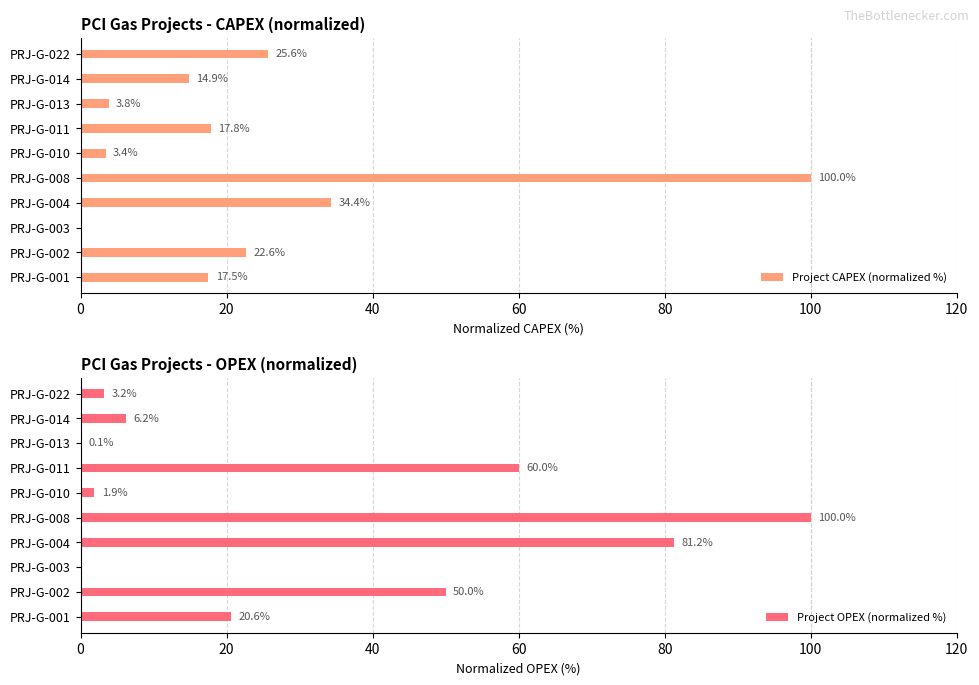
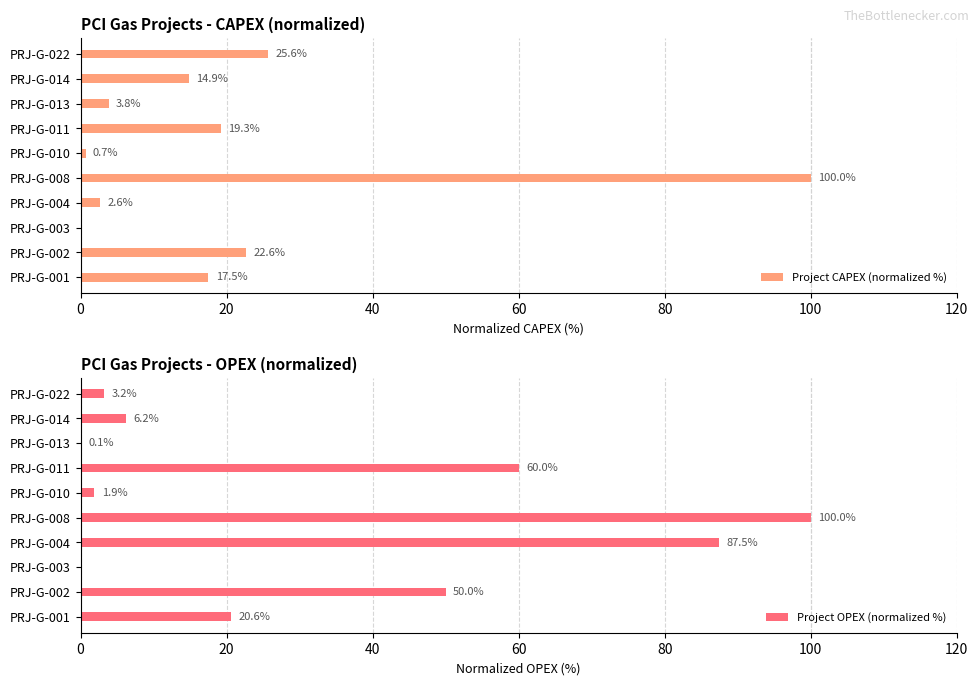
PCI Gas Projects - CAPEX (normalized), PRJ-G-011: 17.8% -> 19.3%
PCI Gas Projects - CAPEX (normalized), PRJ-G-010: 3.4% -> 0.7%
PCI Gas Projects - CAPEX (normalized), PRJ-G-004: 34.4% -> 2.6%
PCI Gas Projects - OPEX (normalized), PRJ-G-004: 81.2% -> 87.5%
